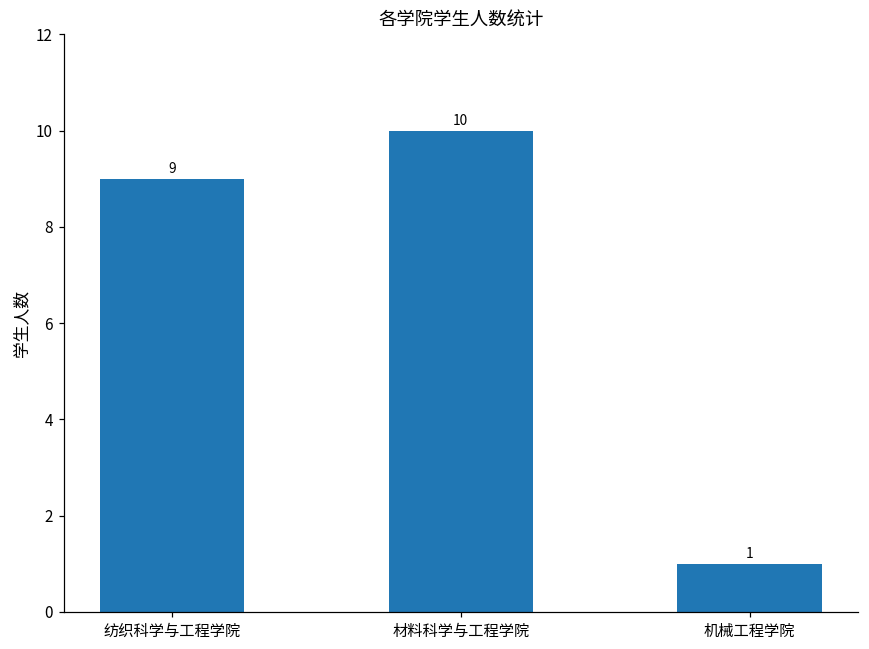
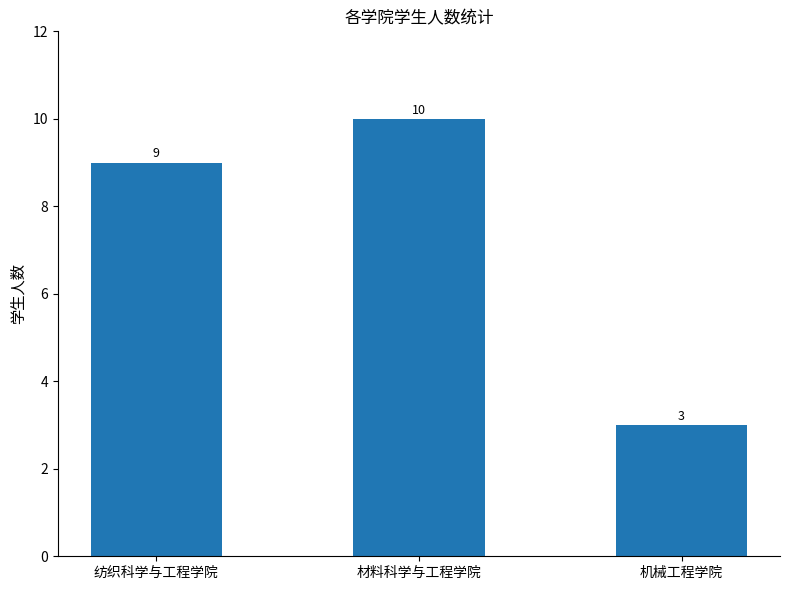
机械工程学院: 1 -> 3
